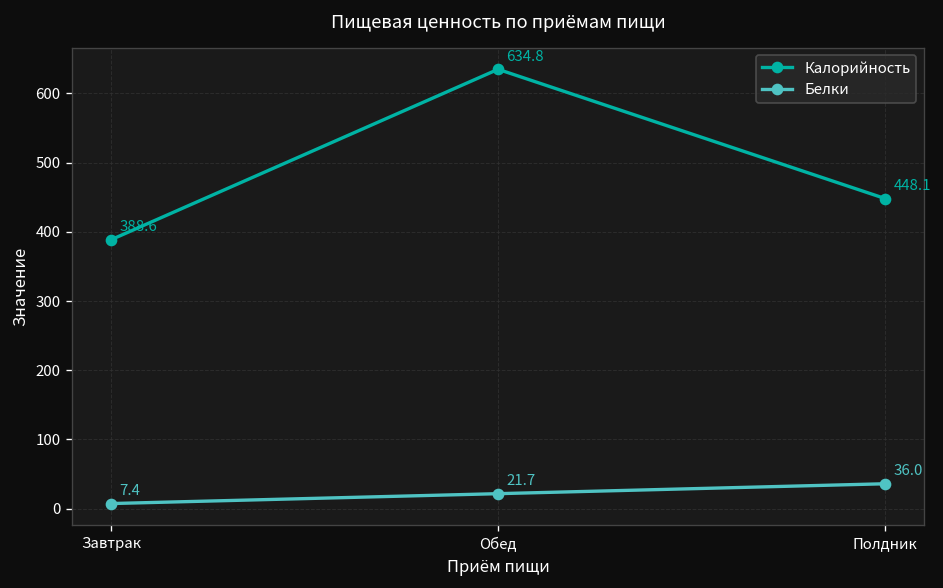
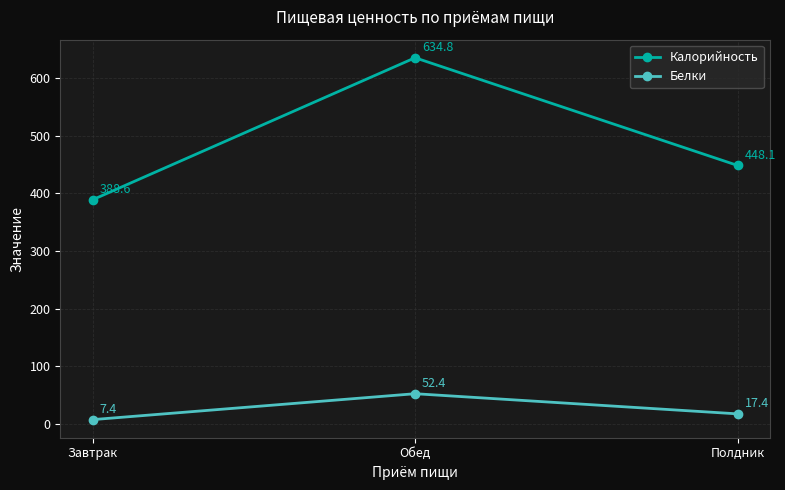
Белки, Обед: 21.7 -> 52.4
Белки, Полдник: 36.0 -> 17.4
